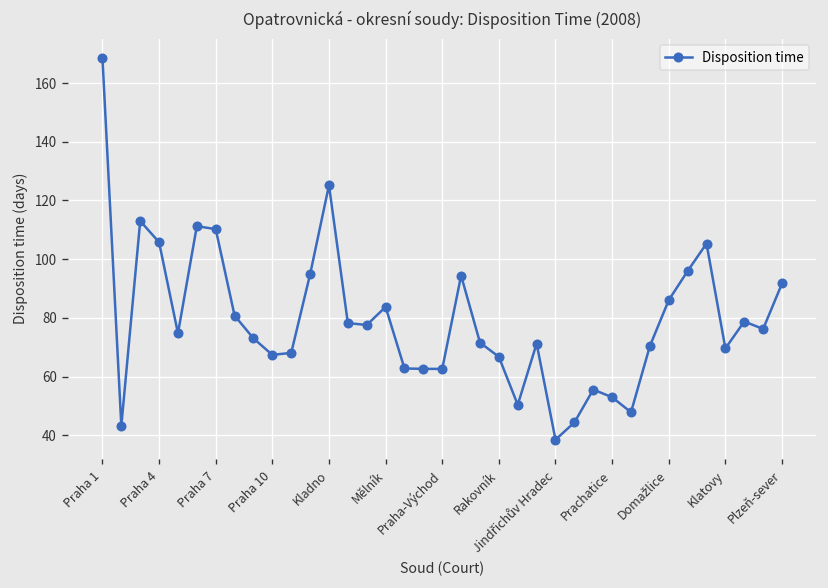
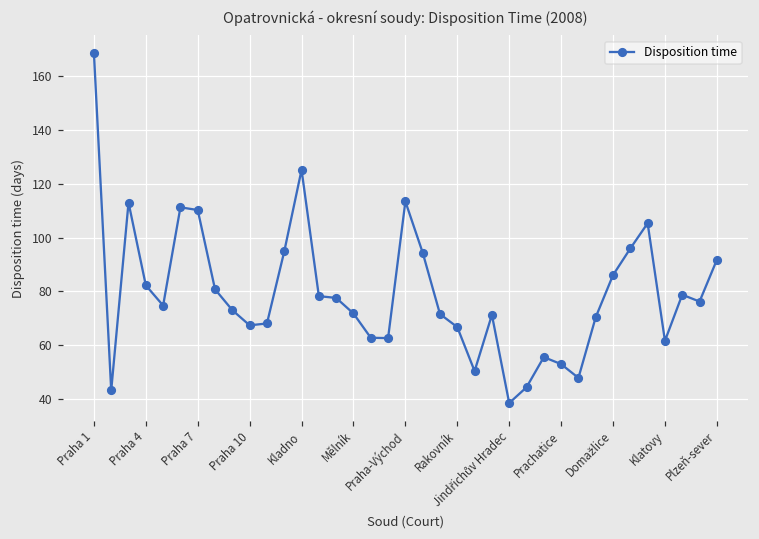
Praha 4: 106 -> 82
Mělník: 84 -> 72
Praha-Východ: 63 -> 113
Klatovy: 70 -> 62
